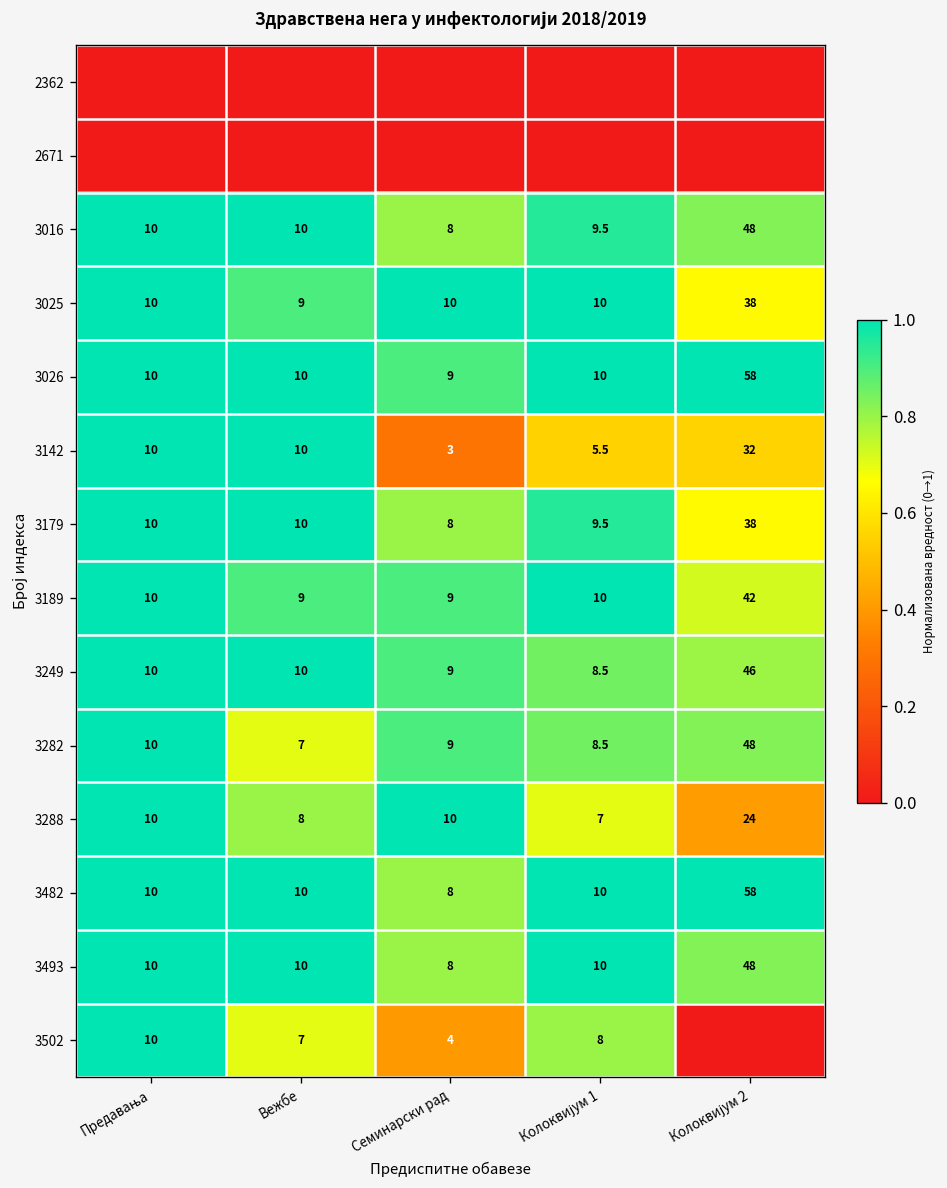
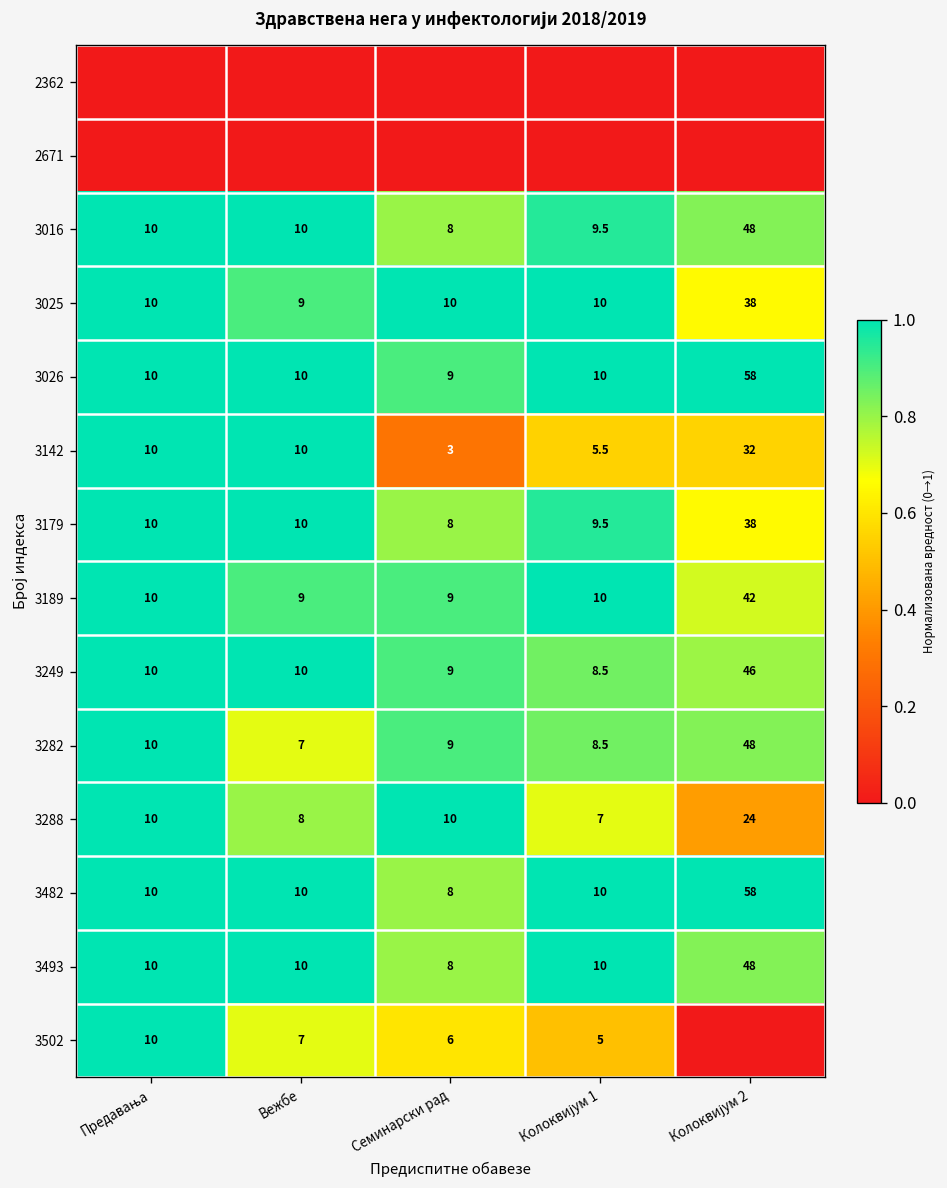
3502, Семинарски рад: 4 -> 6
3502, Колоквијум 1: 8 -> 5
